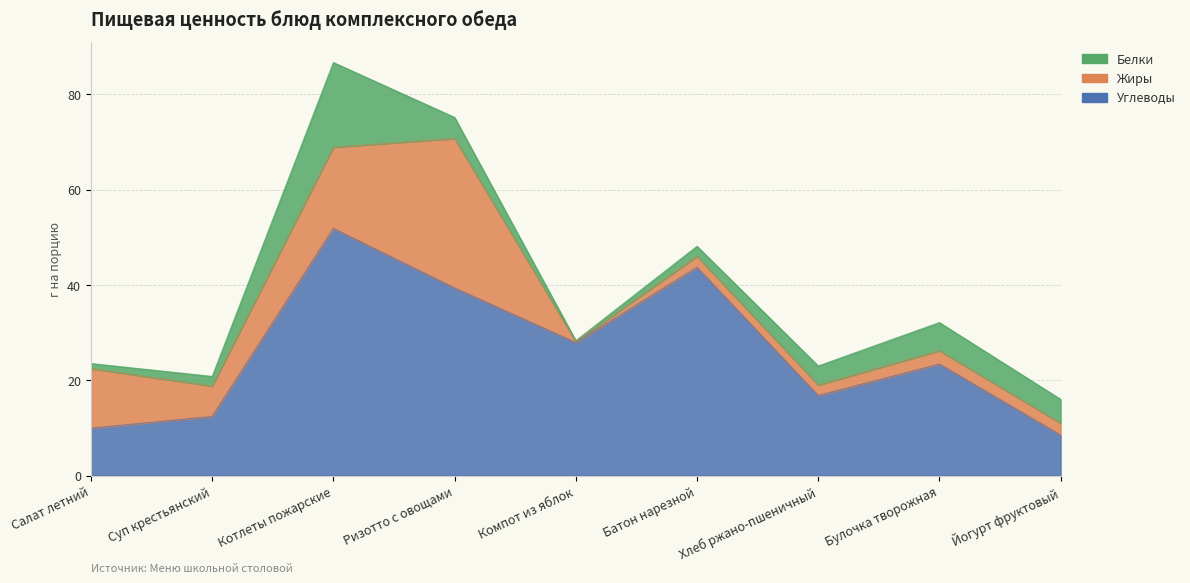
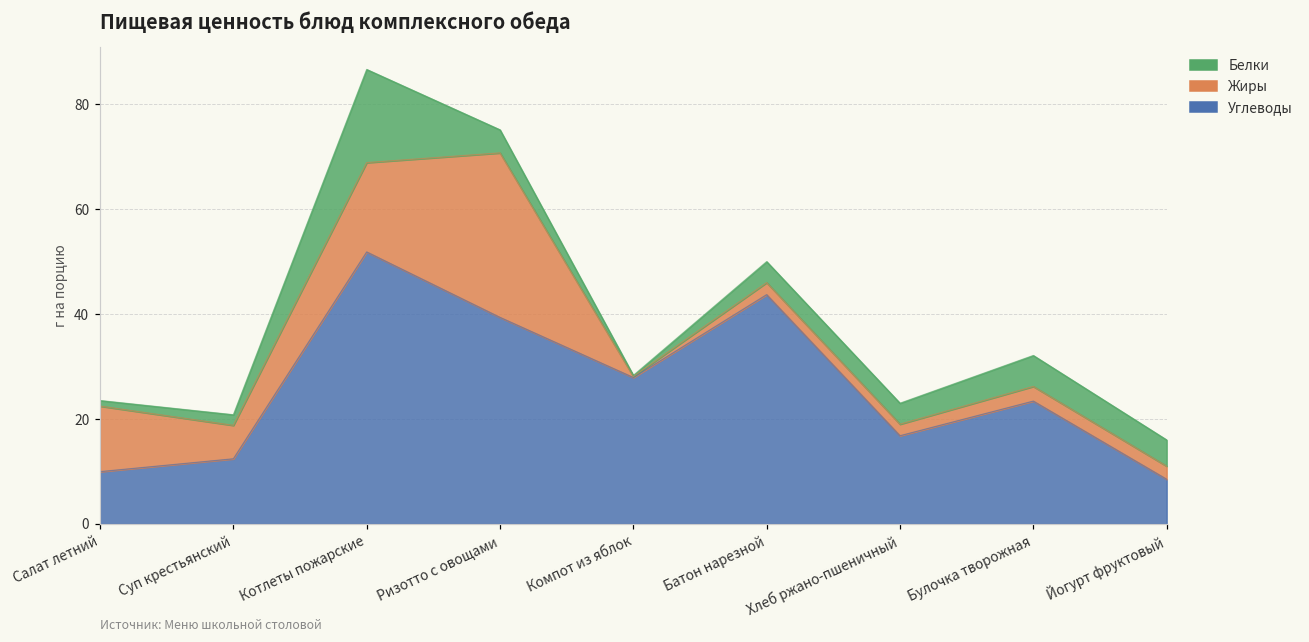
Белки, Батон нарезной: 2 -> 4
